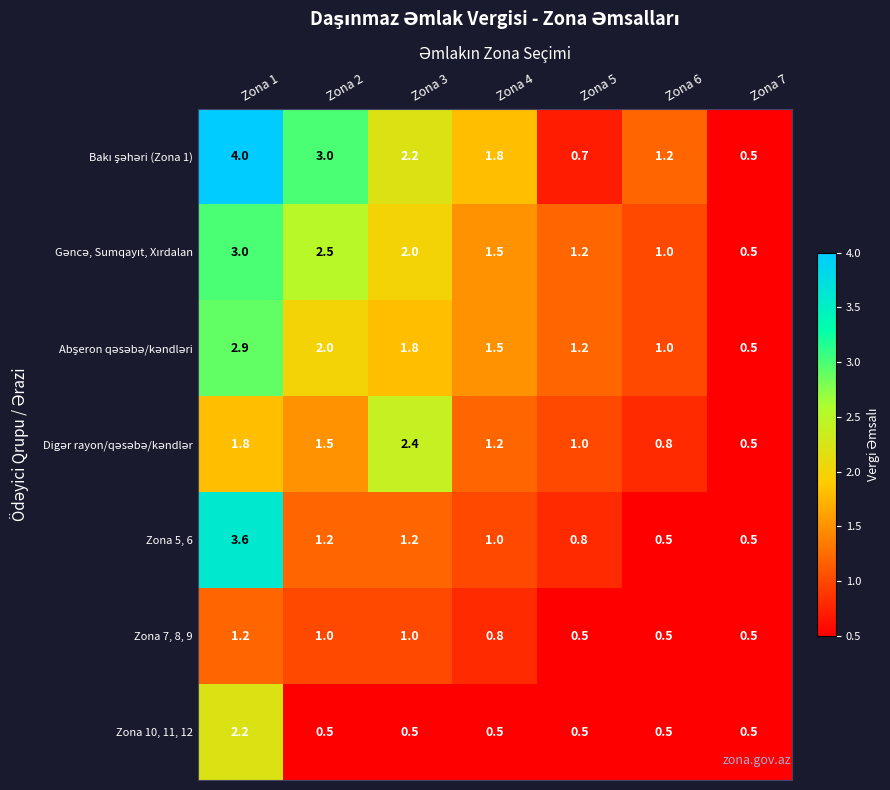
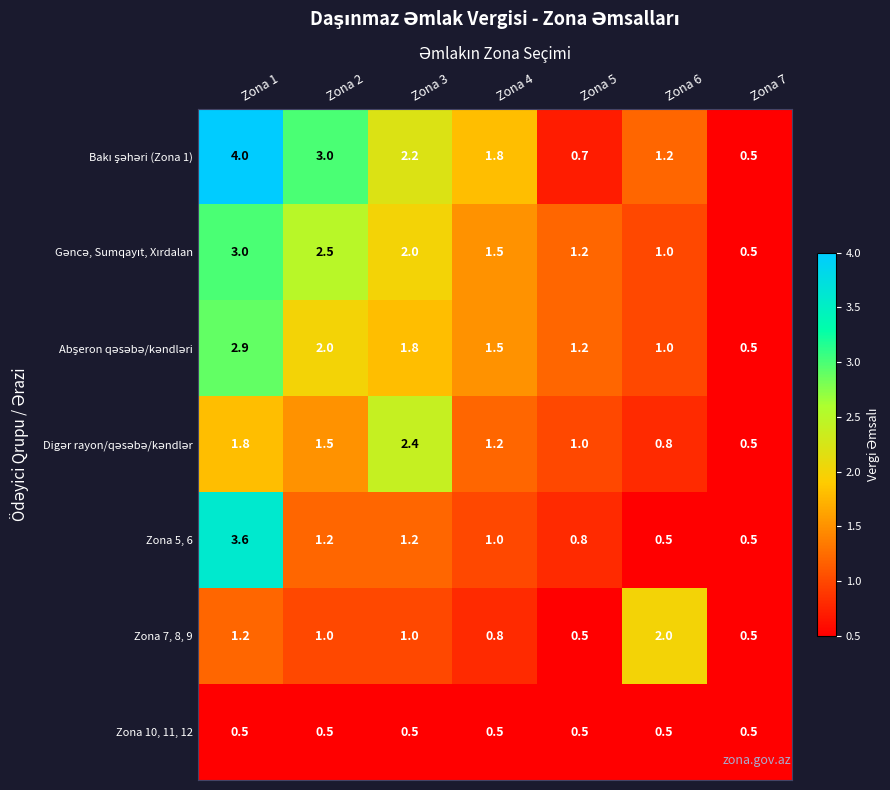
Zona 7, 8, 9, Zona 6: 0.5 -> 2.0
Zona 10, 11, 12, Zona 1: 2.2 -> 0.5
